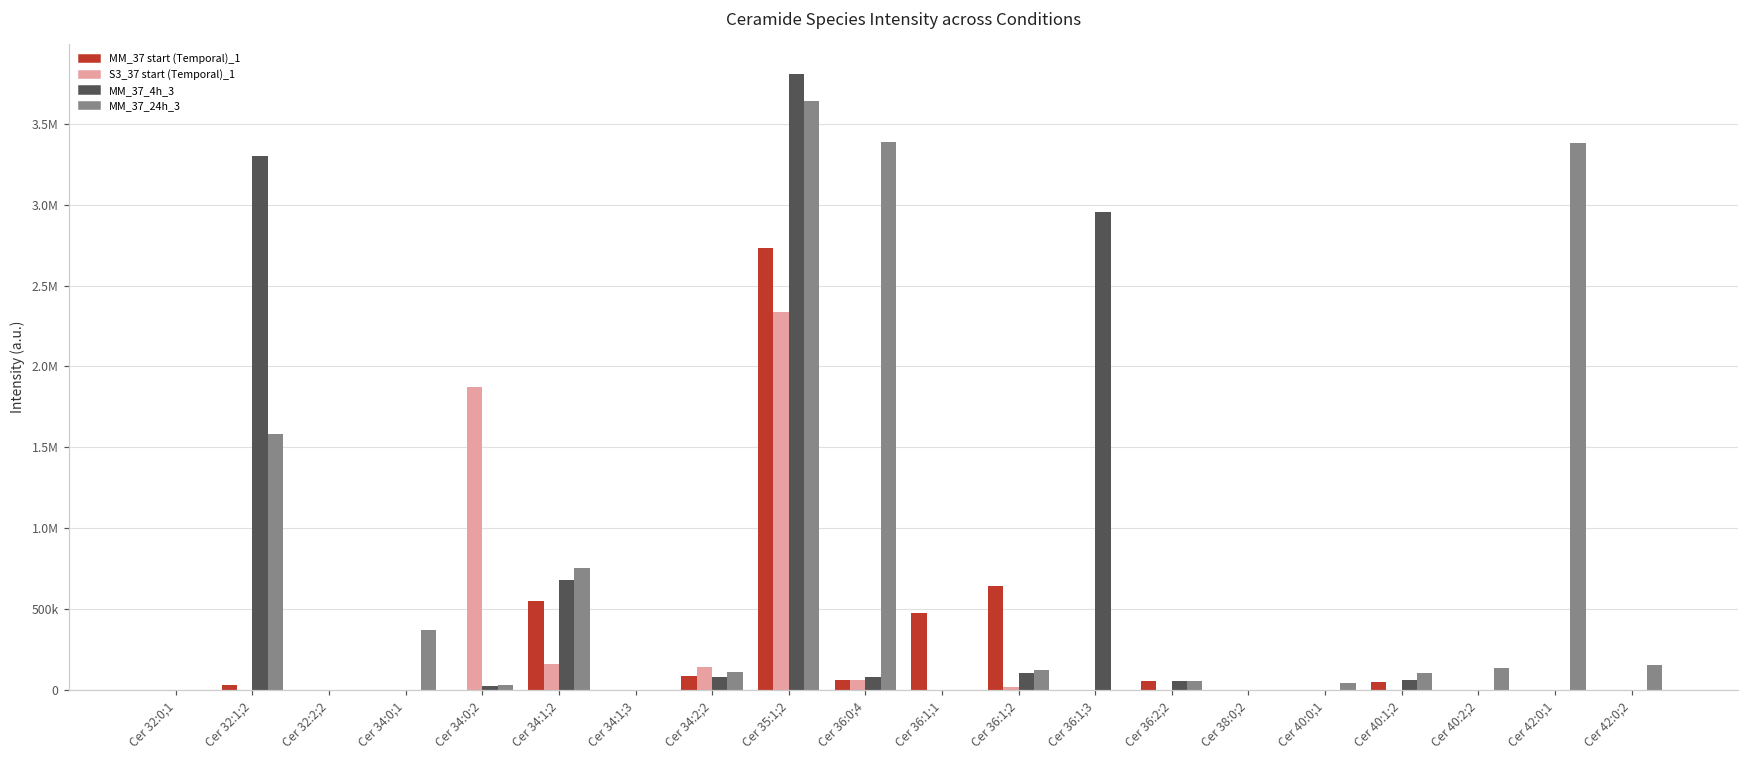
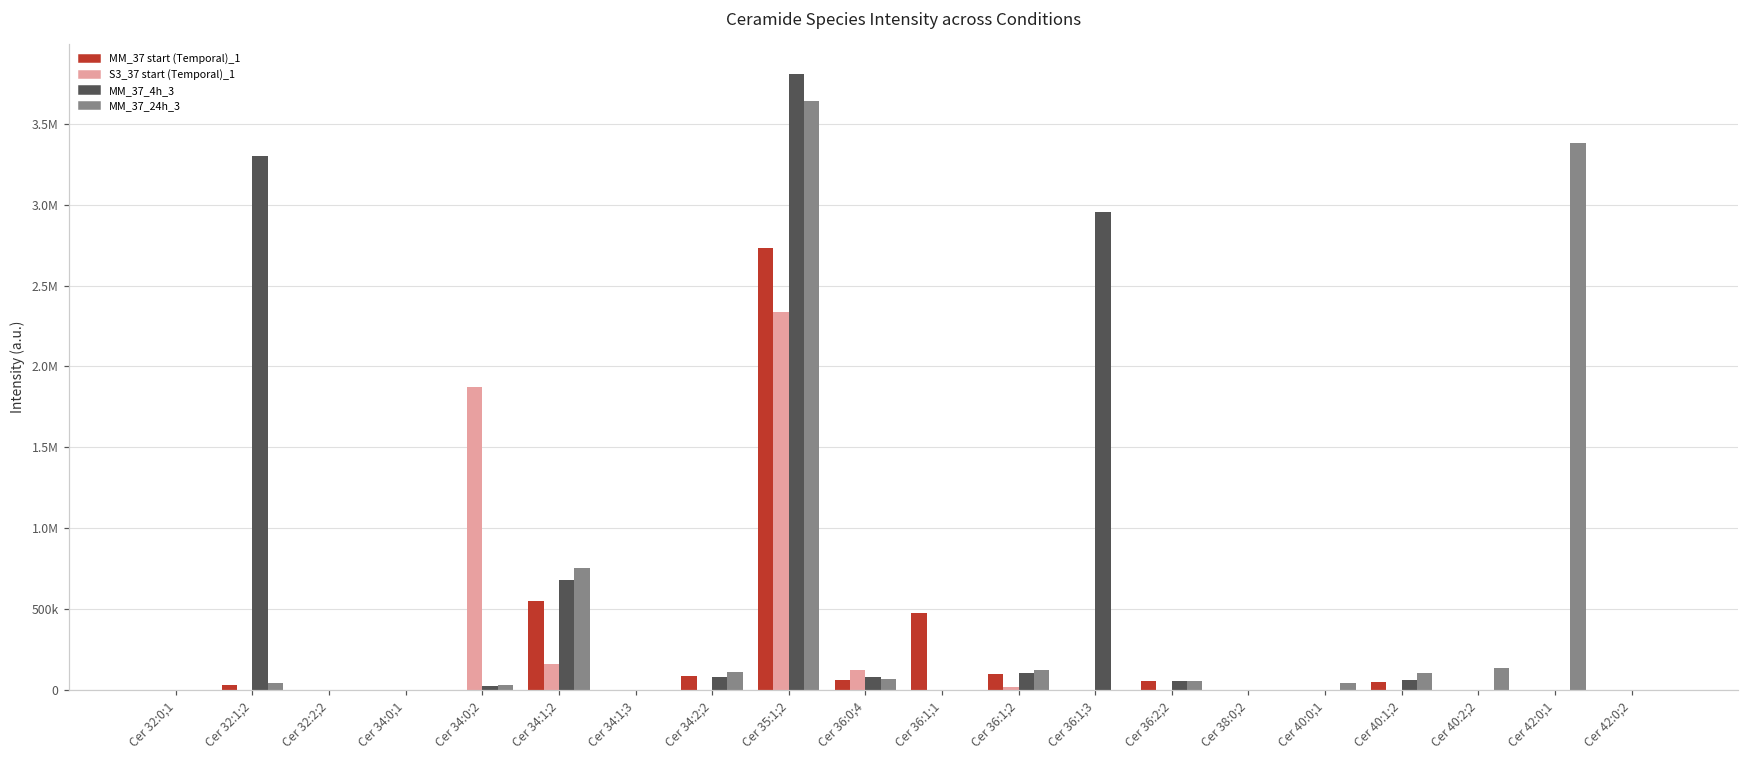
MM_37_24h_3, Cer 32:1;2: 1580000 -> 40000
MM_37_24h_3, Cer 34:0;1: 370000 -> 0
S3_37 start (Temporal)_1, Cer 34:2;2: 140000 -> 0
S3_37 start (Temporal)_1, Cer 36:0;4: 60000 -> 120000
MM_37_24h_3, Cer 36:0;4: 3390000 -> 70000
MM_37 start (Temporal)_1, Cer 36:1;2: 640000 -> 100000
MM_37_24h_3, Cer 42:0;2: 160000 -> 0
